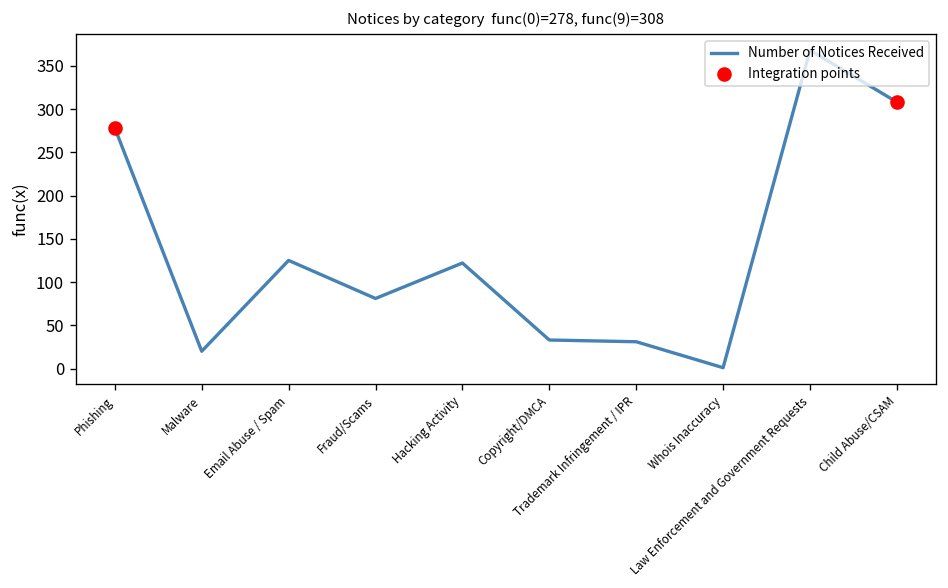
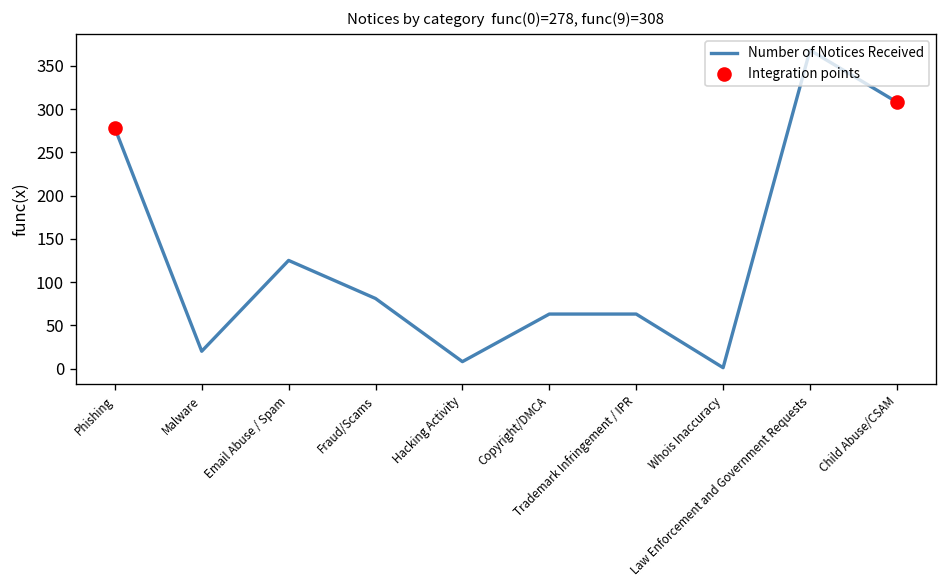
Number of Notices Received, Hacking Activity: 120 -> 10
Number of Notices Received, Copyright/DMCA: 30 -> 60
Number of Notices Received, Trademark Infringement / IPR: 30 -> 60
